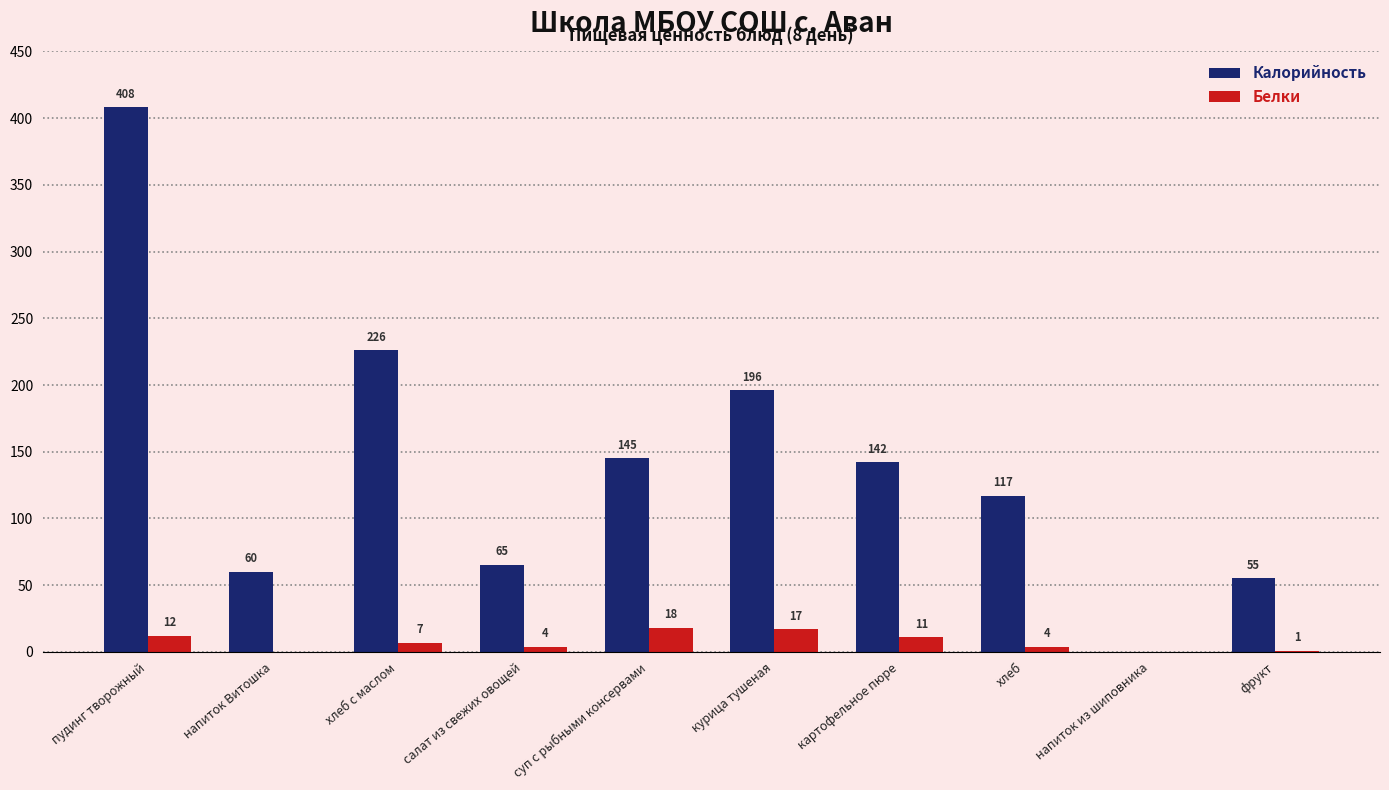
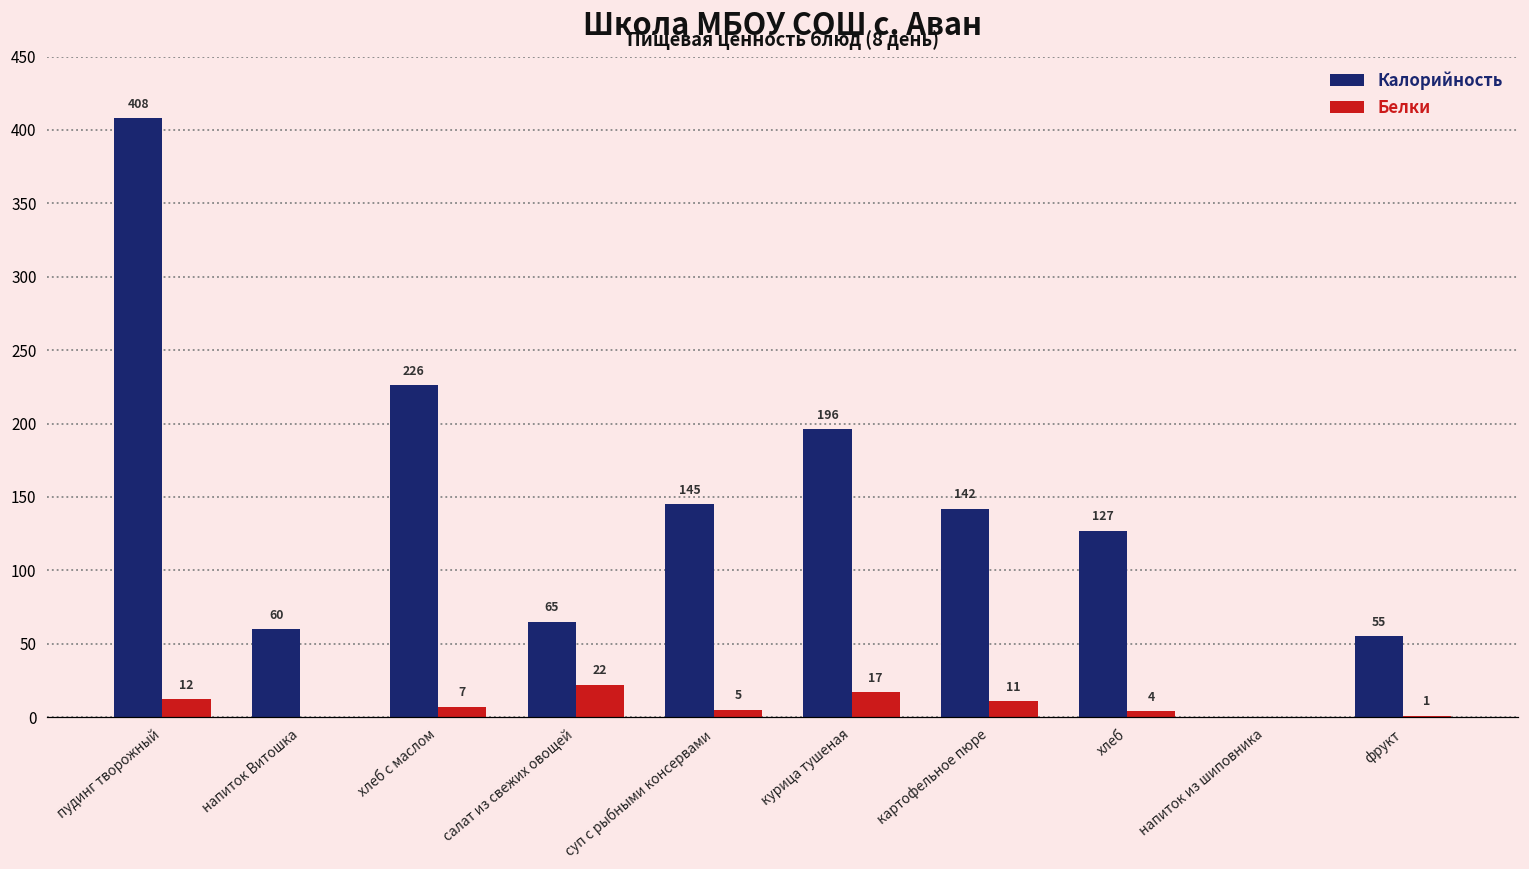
Белки, салат из свежих овощей: 4 -> 22
Белки, суп с рыбными консервами: 18 -> 5
Калорийность, хлеб: 117 -> 127
